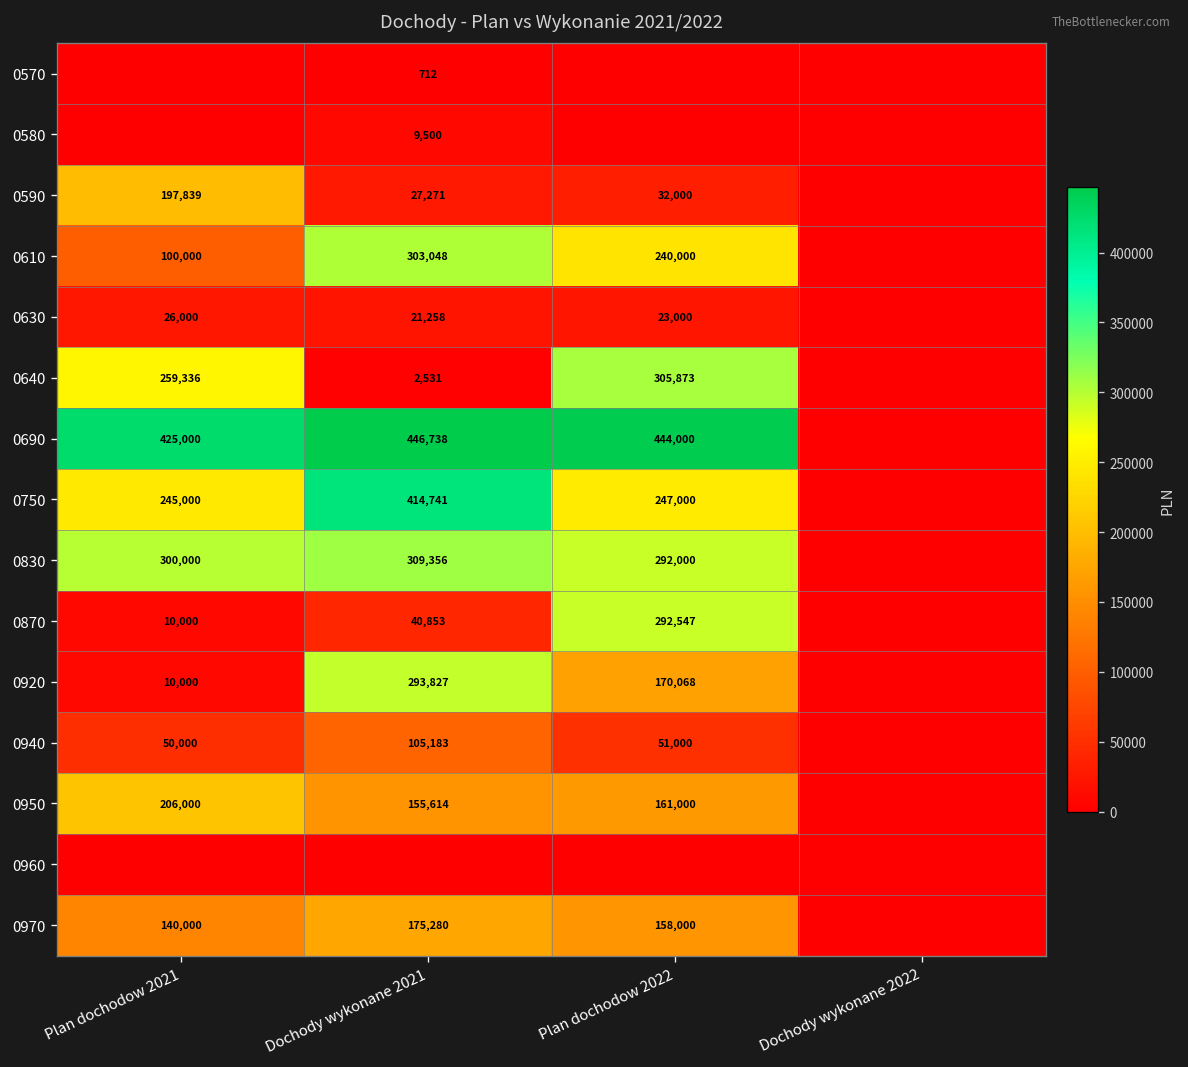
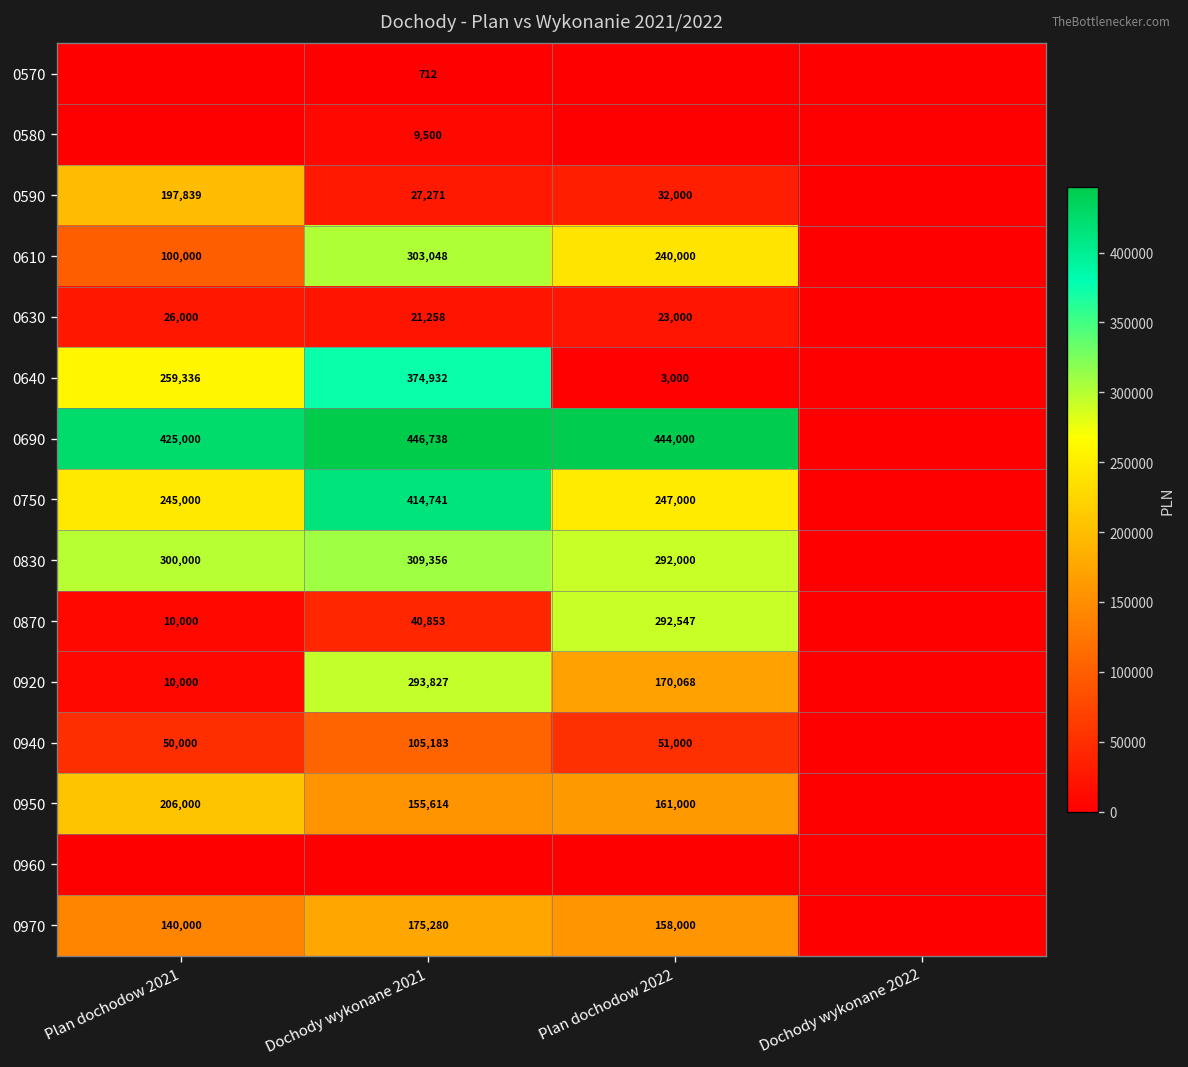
0640, Dochody wykonane 2021: 2,531 -> 374,932
0640, Plan dochodow 2022: 305,873 -> 3,000
